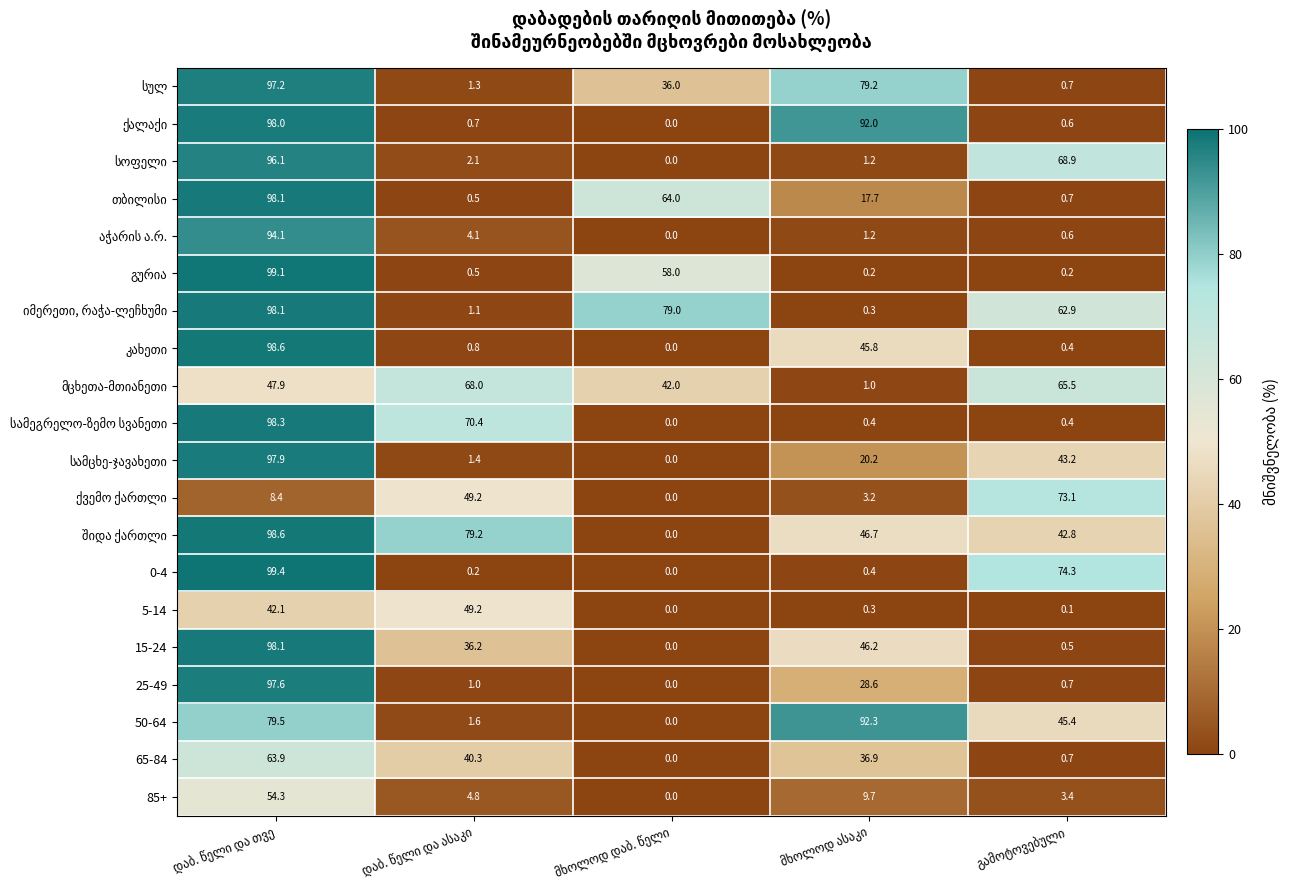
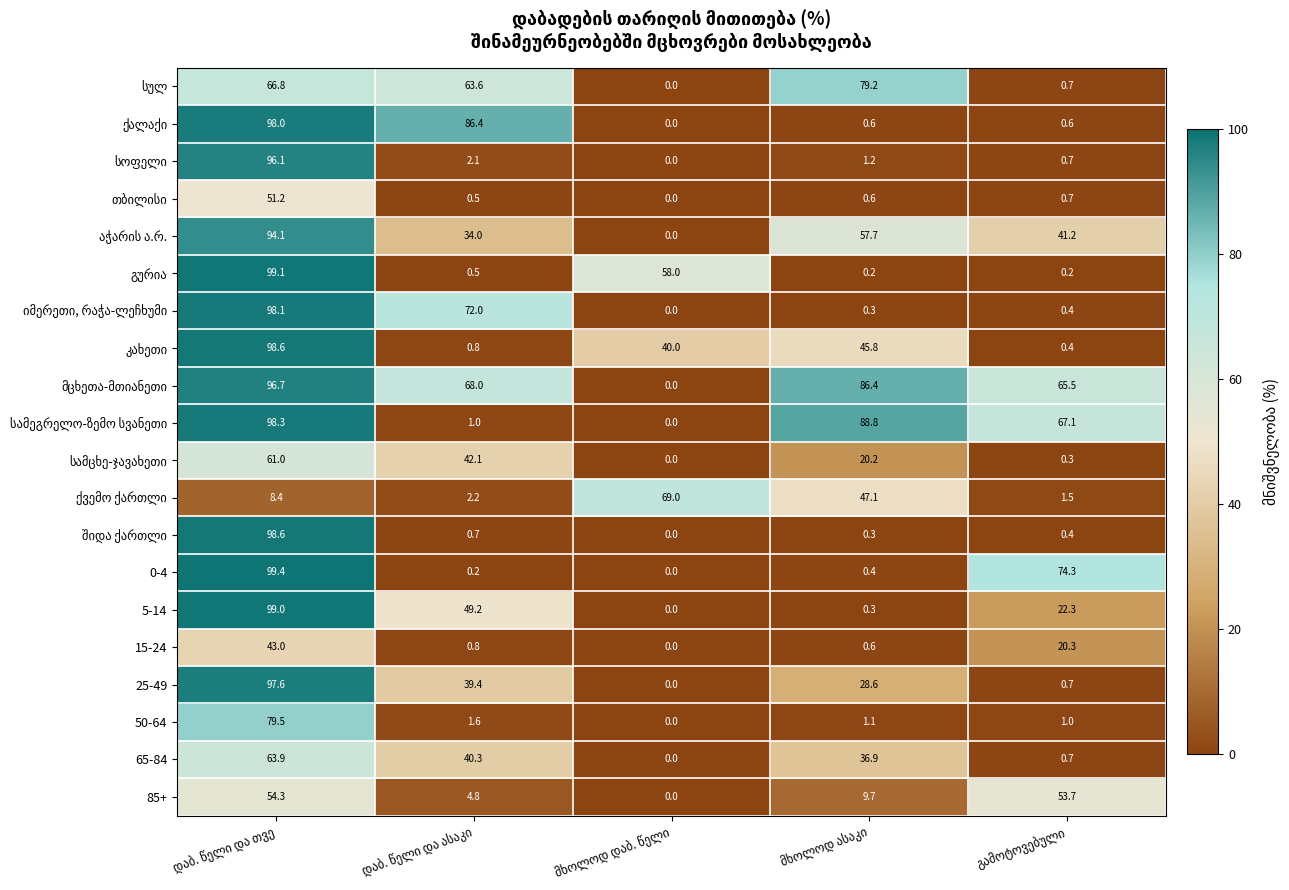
სულ, დაბ. წელი და თვე: 97.2 -> 66.8
სულ, დაბ. წელი და ასაკი: 1.3 -> 63.6
სულ, მხოლოდ დაბ. წელი: 36.0 -> 0.0
ქალაქი, დაბ. წელი და ასაკი: 0.7 -> 86.4
ქალაქი, მხოლოდ ასაკი: 92.0 -> 0.6
სოფელი, გამოტოვებული: 68.9 -> 0.7
თბილისი, დაბ. წელი და თვე: 98.1 -> 51.2
თბილისი, მხოლოდ დაბ. წელი: 64.0 -> 0.0
თბილისი, მხოლოდ ასაკი: 17.7 -> 0.6
აჭარის ა.რ., დაბ. წელი და ასაკი: 4.1 -> 34.0
აჭარის ა.რ., მხოლოდ ასაკი: 1.2 -> 57.7
აჭარის ა.რ., გამოტოვებული: 0.6 -> 41.2
იმერეთი, რაჭა-ლეჩხუმი, დაბ. წელი და ასაკი: 1.1 -> 72.0
იმერეთი, რაჭა-ლეჩხუმი, მხოლოდ დაბ. წელი: 79.0 -> 0.0
იმერეთი, რაჭა-ლეჩხუმი, გამოტოვებული: 62.9 -> 0.4
კახეთი, მხოლოდ დაბ. წელი: 0.0 -> 40.0
მცხეთა-მთიანეთი, დაბ. წელი და თვე: 47.9 -> 96.7
მცხეთა-მთიანეთი, მხოლოდ დაბ. წელი: 42.0 -> 0.0
მცხეთა-მთიანეთი, მხოლოდ ასაკი: 1.0 -> 86.4
სამეგრელო-ზემო სვანეთი, დაბ. წელი და ასაკი: 70.4 -> 1.0
სამეგრელო-ზემო სვანეთი, მხოლოდ ასაკი: 0.4 -> 88.8
სამეგრელო-ზემო სვანეთი, გამოტოვებული: 0.4 -> 67.1
სამცხე-ჯავახეთი, დაბ. წელი და თვე: 97.9 -> 61.0
სამცხე-ჯავახეთი, დაბ. წელი და ასაკი: 1.4 -> 42.1
სამცხე-ჯავახეთი, გამოტოვებული: 43.2 -> 0.3
ქვემო ქართლი, დაბ. წელი და ასაკი: 49.2 -> 2.2
ქვემო ქართლი, მხოლოდ დაბ. წელი: 0.0 -> 69.0
ქვემო ქართლი, მხოლოდ ასაკი: 3.2 -> 47.1
ქვემო ქართლი, გამოტოვებული: 73.1 -> 1.5
შიდა ქართლი, დაბ. წელი და ასაკი: 79.2 -> 0.7
შიდა ქართლი, მხოლოდ ასაკი: 46.7 -> 0.3
შიდა ქართლი, გამოტოვებული: 42.8 -> 0.4
5-14, დაბ. წელი და თვე: 42.1 -> 99.0
5-14, გამოტოვებული: 0.1 -> 22.3
15-24, დაბ. წელი და თვე: 98.1 -> 43.0
15-24, დაბ. წელი და ასაკი: 36.2 -> 0.8
15-24, მხოლოდ ასაკი: 46.2 -> 0.6
15-24, გამოტოვებული: 0.5 -> 20.3
25-49, დაბ. წელი და ასაკი: 1.0 -> 39.4
50-64, მხოლოდ ასაკი: 92.3 -> 1.1
50-64, გამოტოვებული: 45.4 -> 1.0
85+, გამოტოვებული: 3.4 -> 53.7
